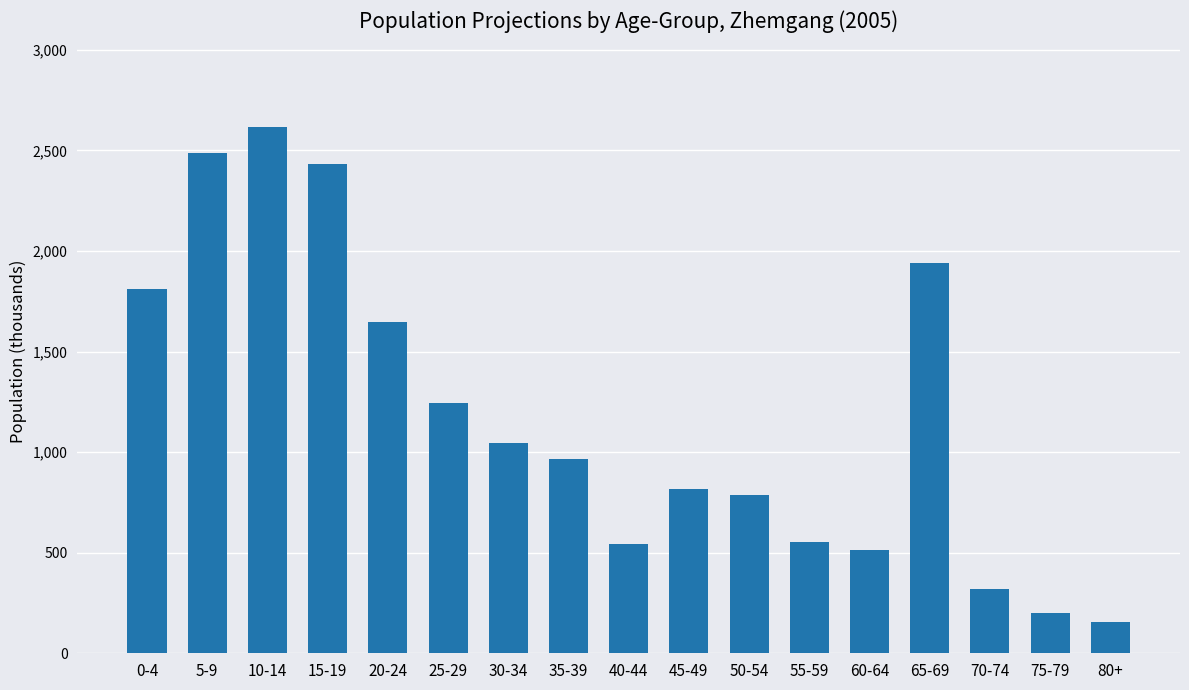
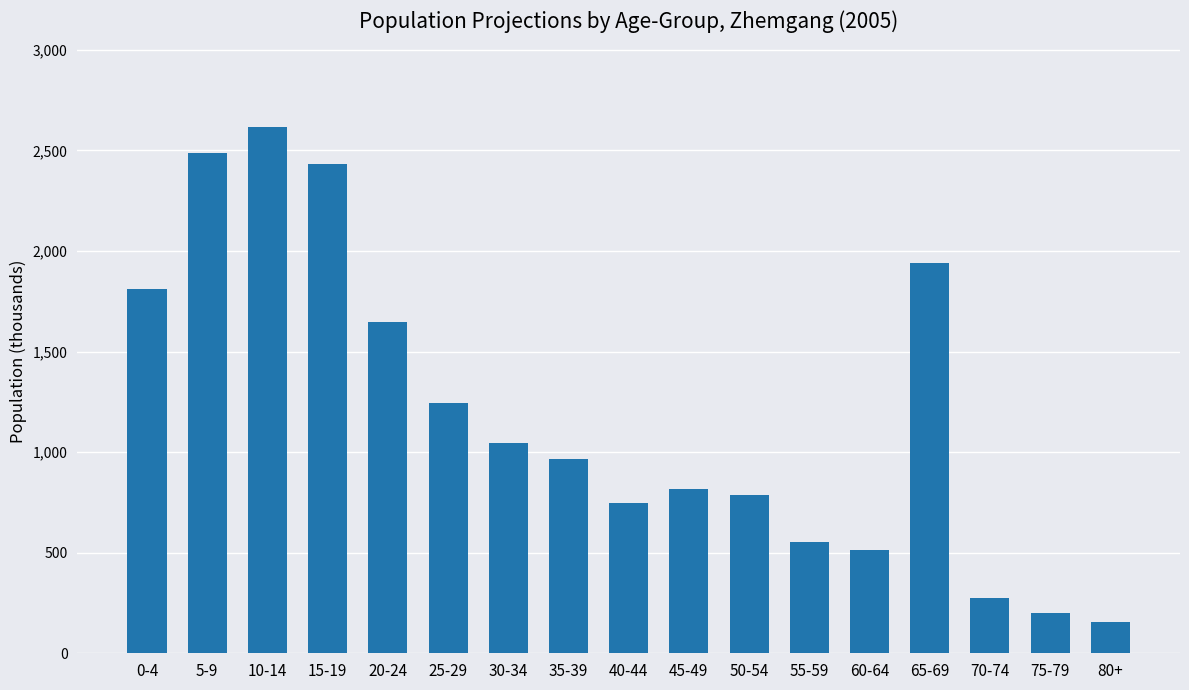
40-44: 540 -> 750
70-74: 320 -> 270
